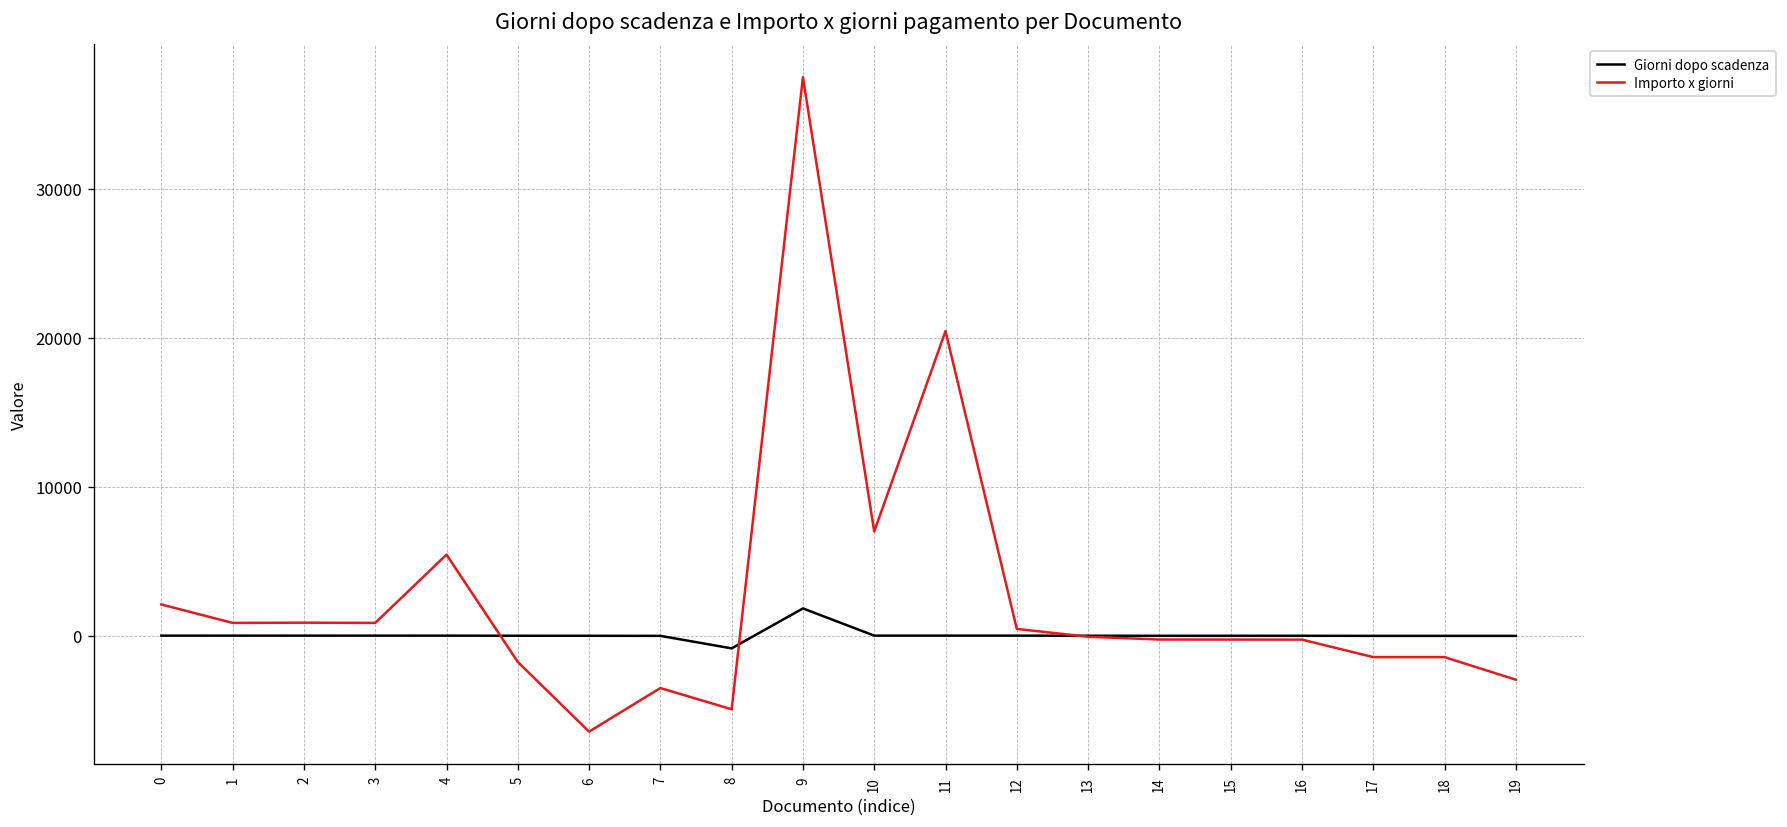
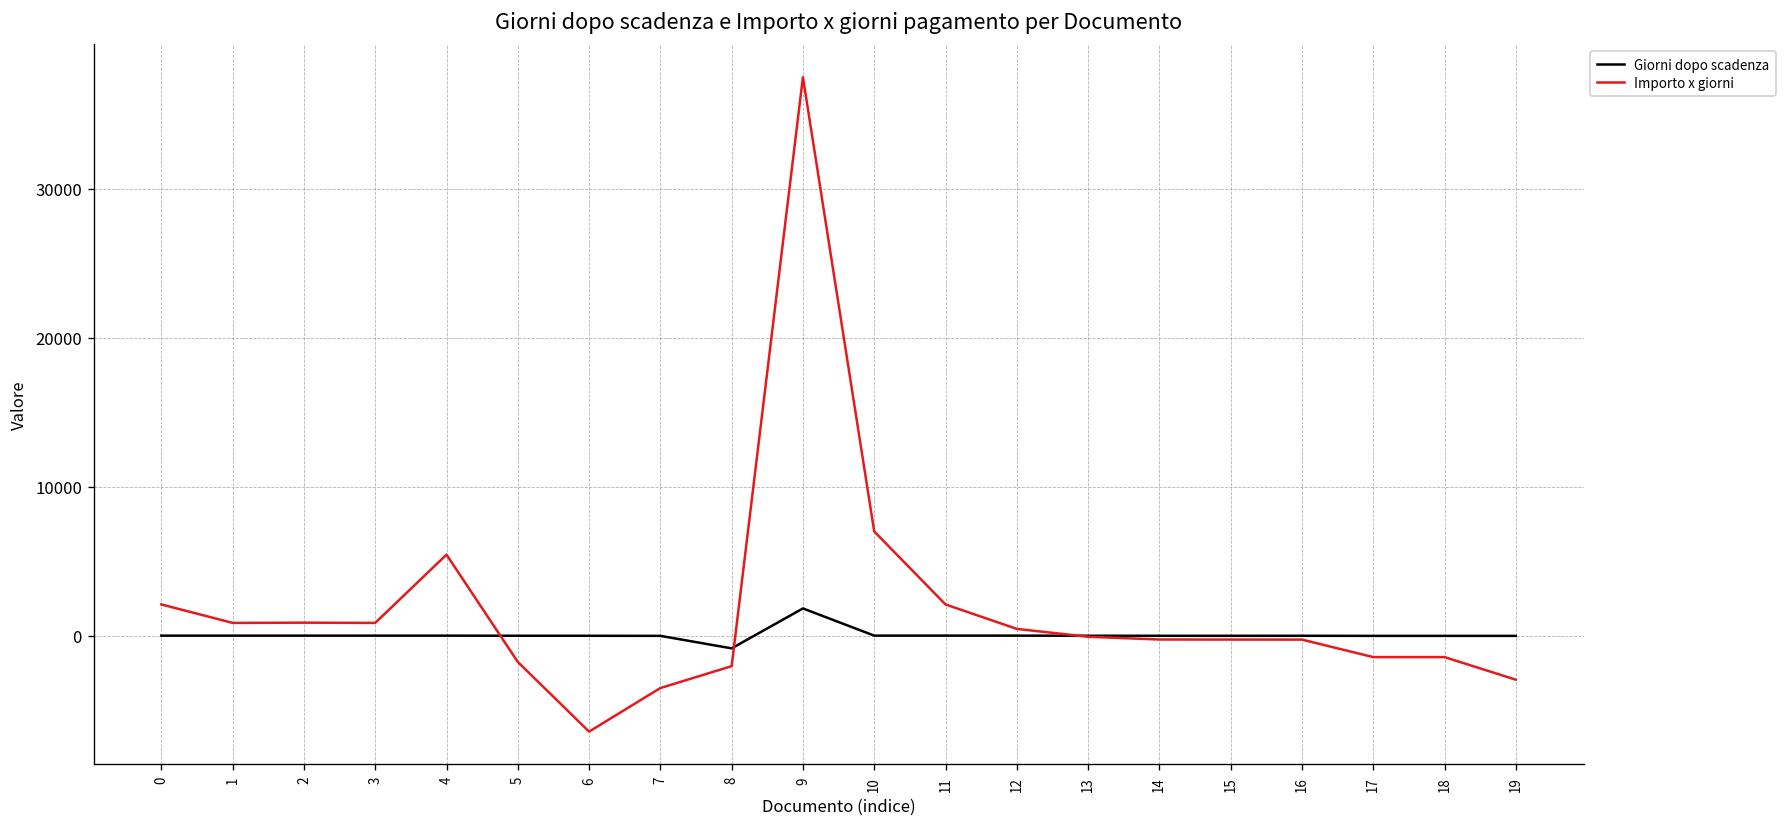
Importo x giorni, 8: -4900 -> -2000
Importo x giorni, 11: 20500 -> 2100
